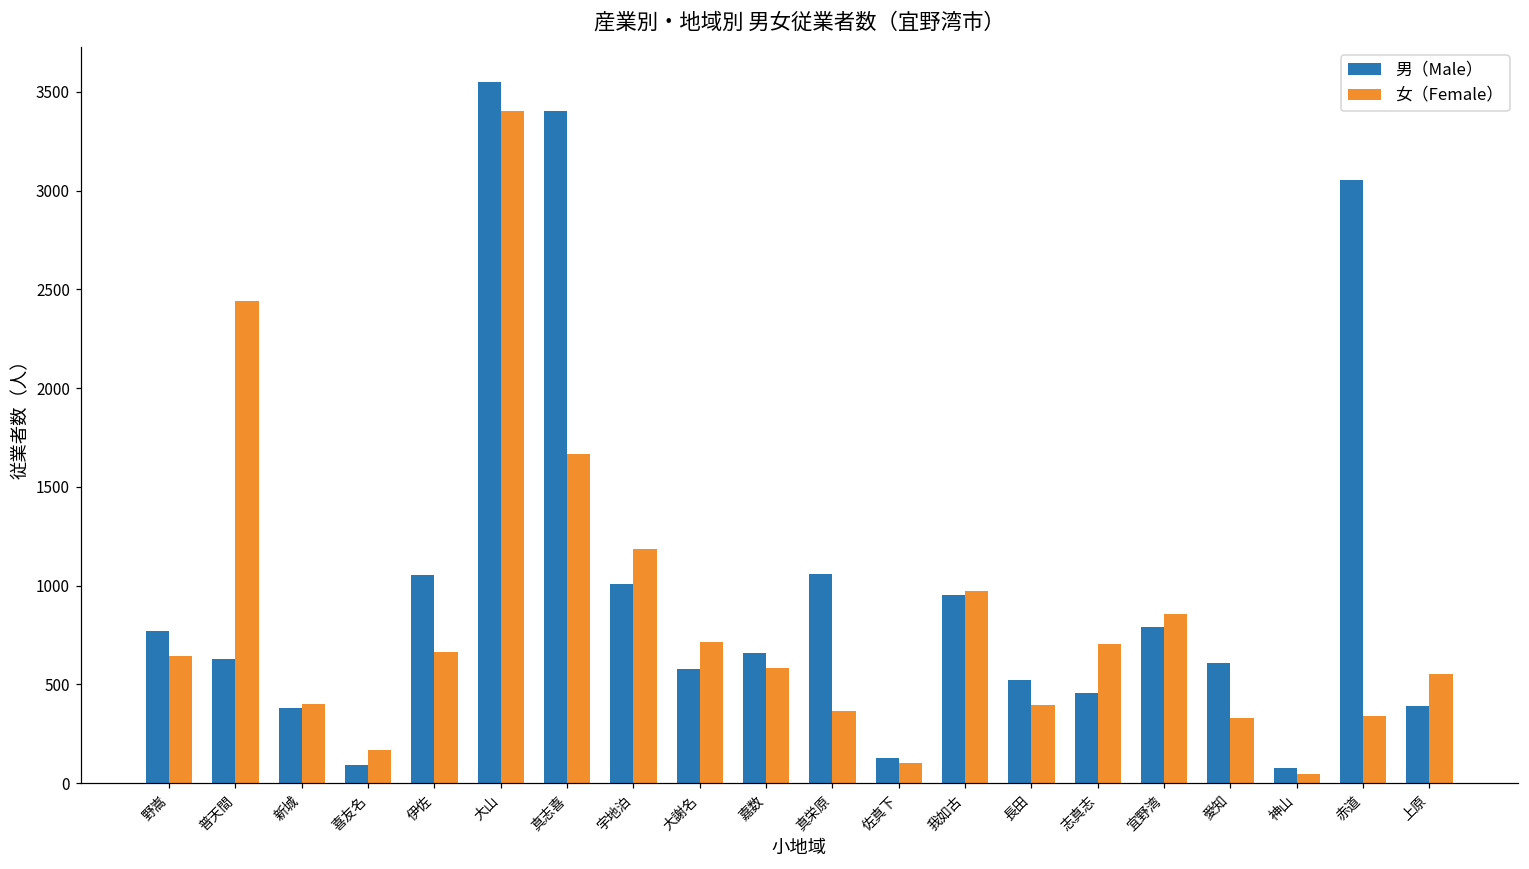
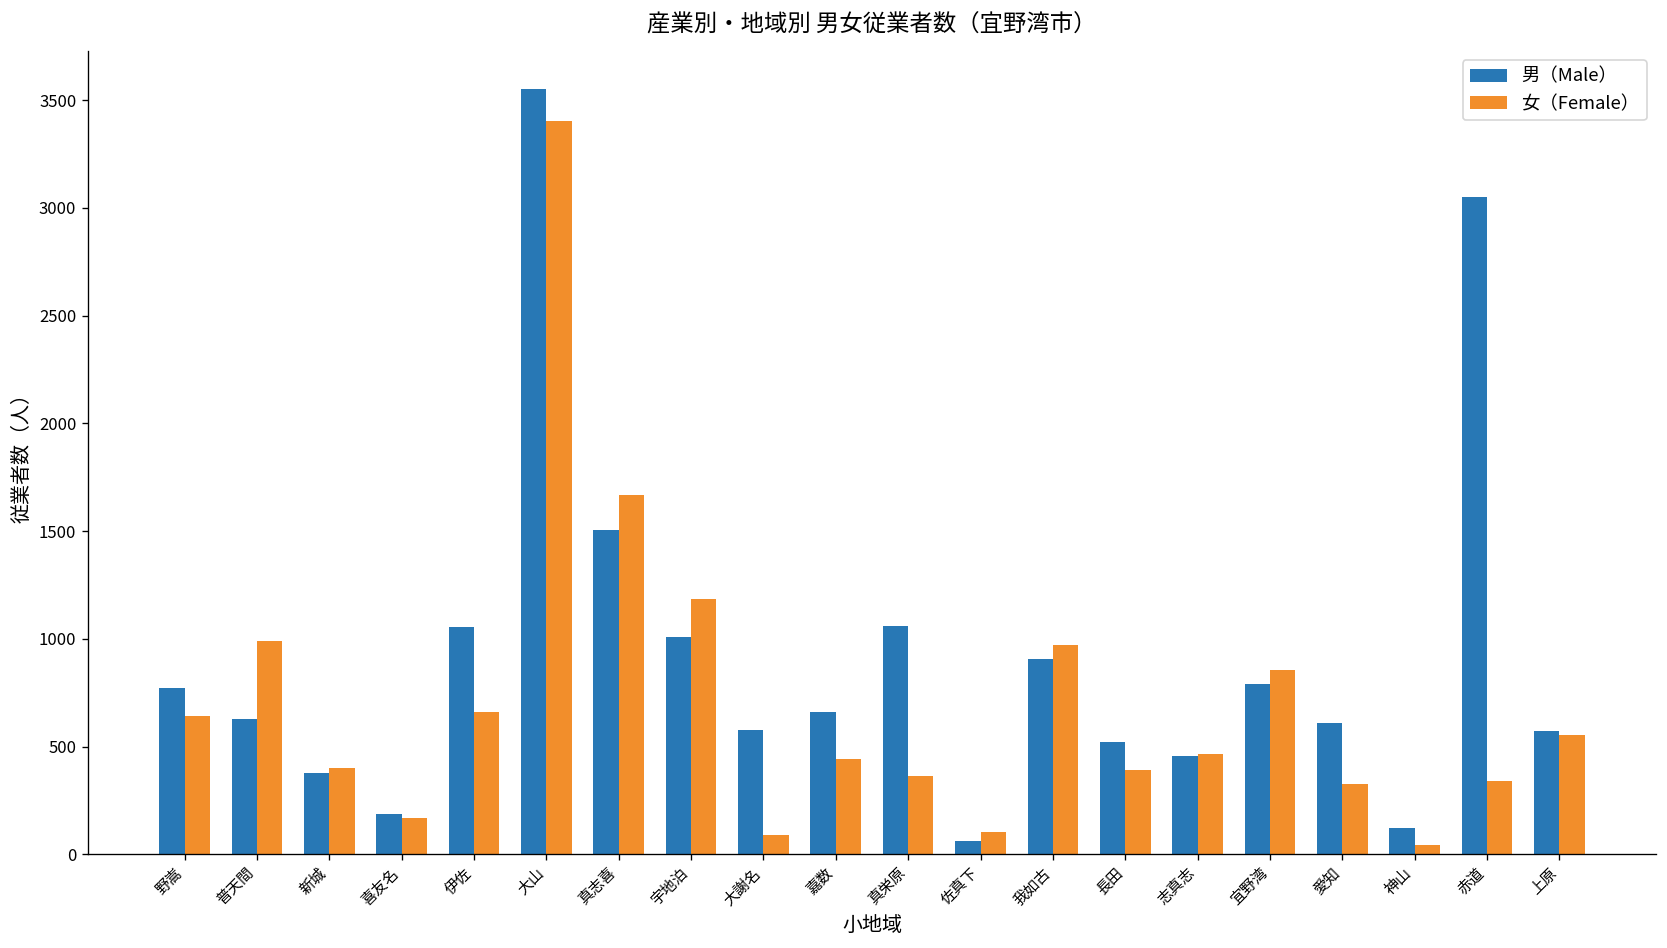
女（Female）, 普天間: 2440 -> 990
男（Male）, 喜友名: 90 -> 190
男（Male）, 真志喜: 3410 -> 1510
女（Female）, 大謝名: 720 -> 90
女（Female）, 嘉数: 580 -> 450
男（Male）, 佐真下: 130 -> 60
男（Male）, 我如古: 950 -> 910
女（Female）, 志真志: 710 -> 470
男（Male）, 神山: 80 -> 120
男（Male）, 上原: 390 -> 570
